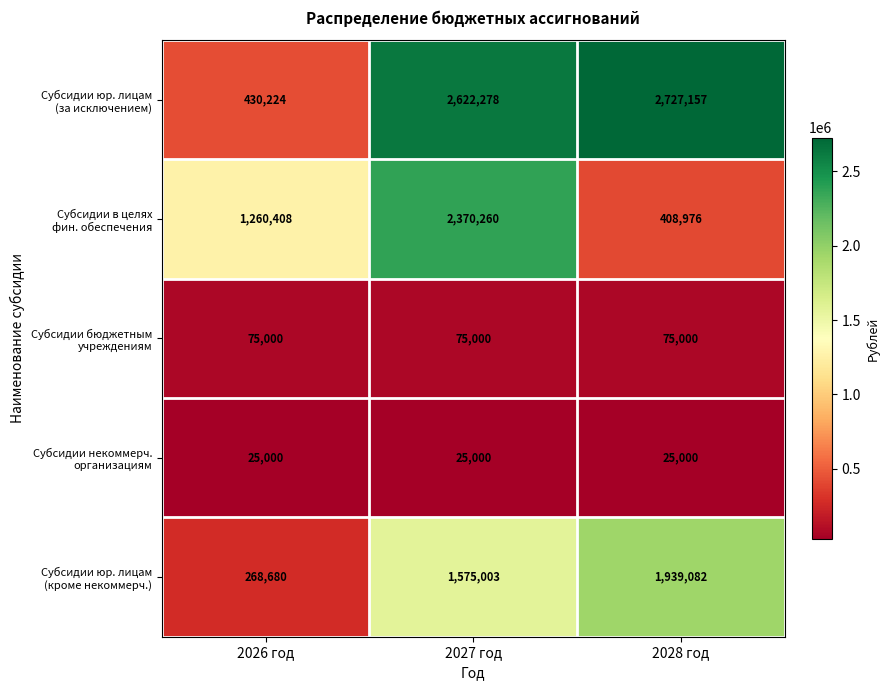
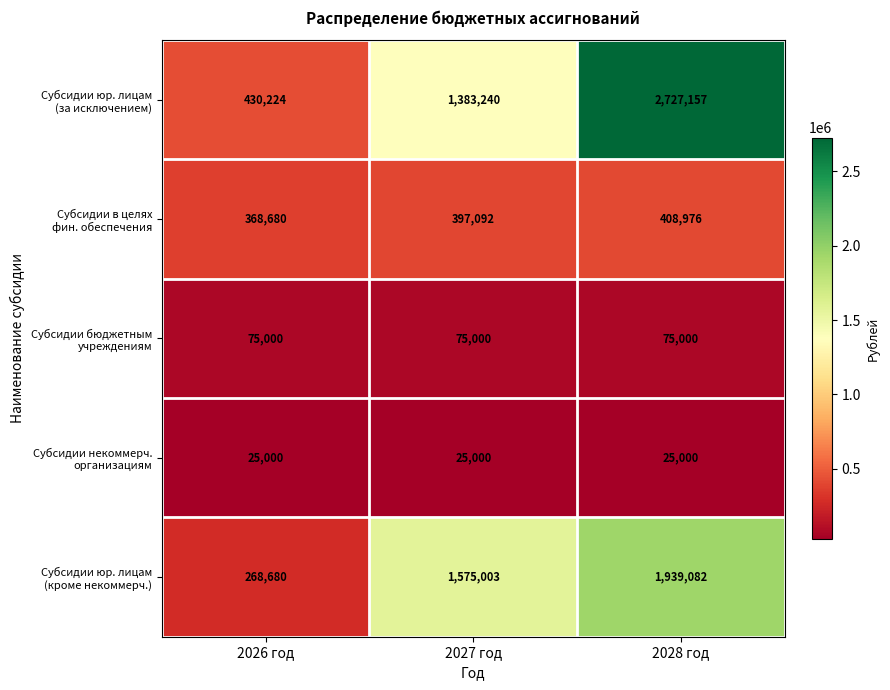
Субсидии юр. лицам (за исключением), 2027 год: 2,622,278 -> 1,383,240
Субсидии в целях фин. обеспечения, 2026 год: 1,260,408 -> 368,680
Субсидии в целях фин. обеспечения, 2027 год: 2,370,260 -> 397,092
